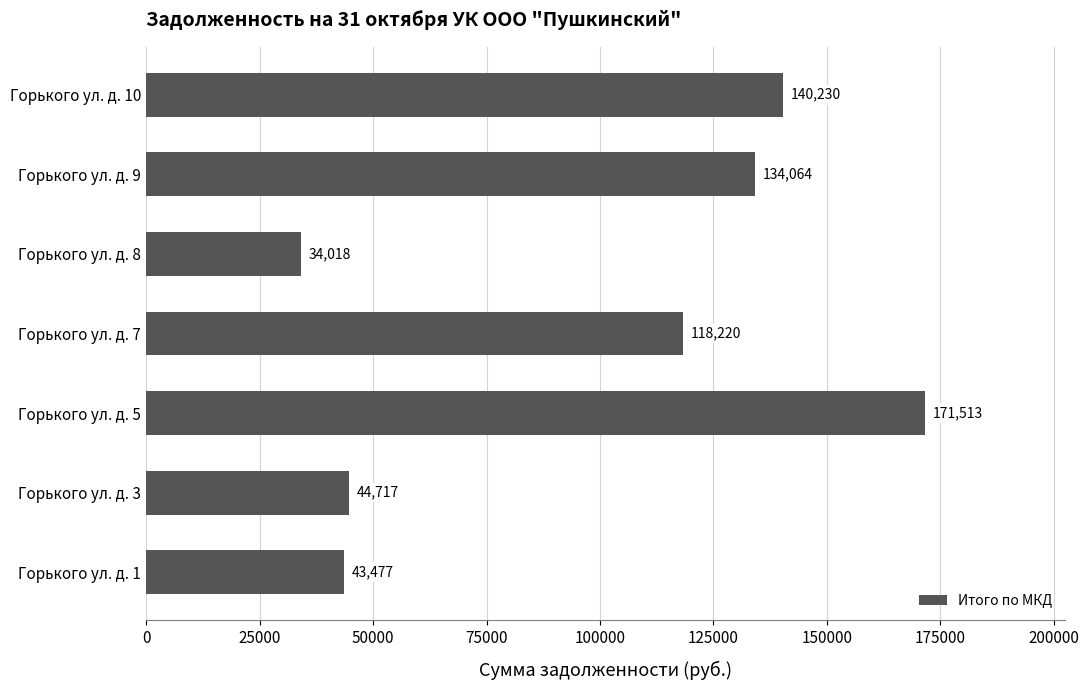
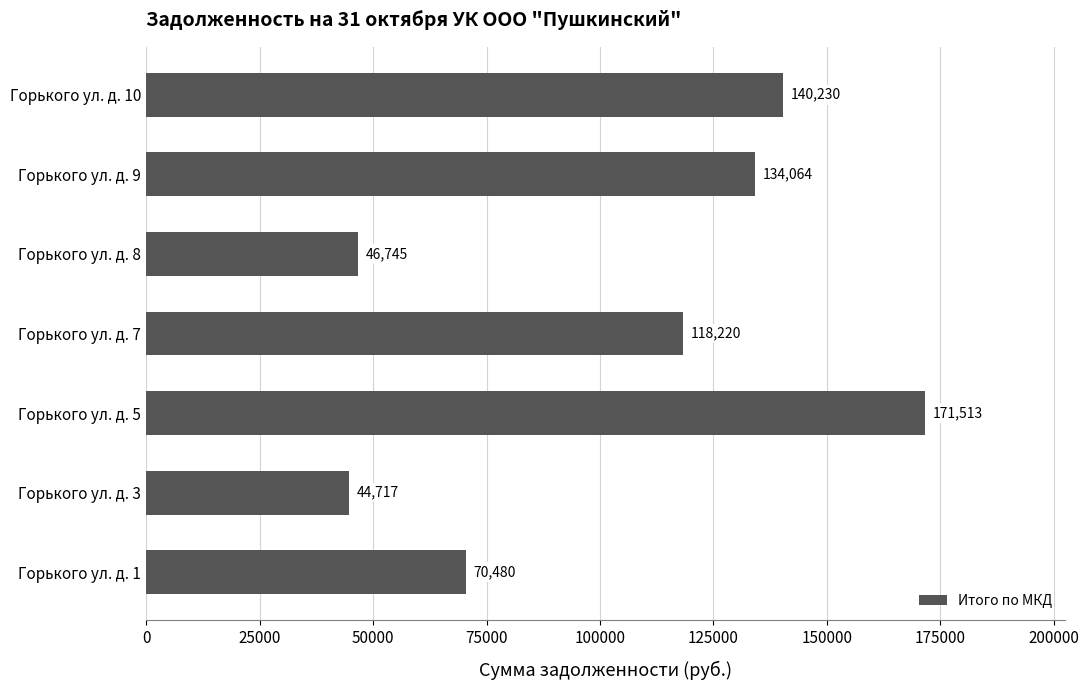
Горького ул. д. 8: 34,018 -> 46,745
Горького ул. д. 1: 43,477 -> 70,480
